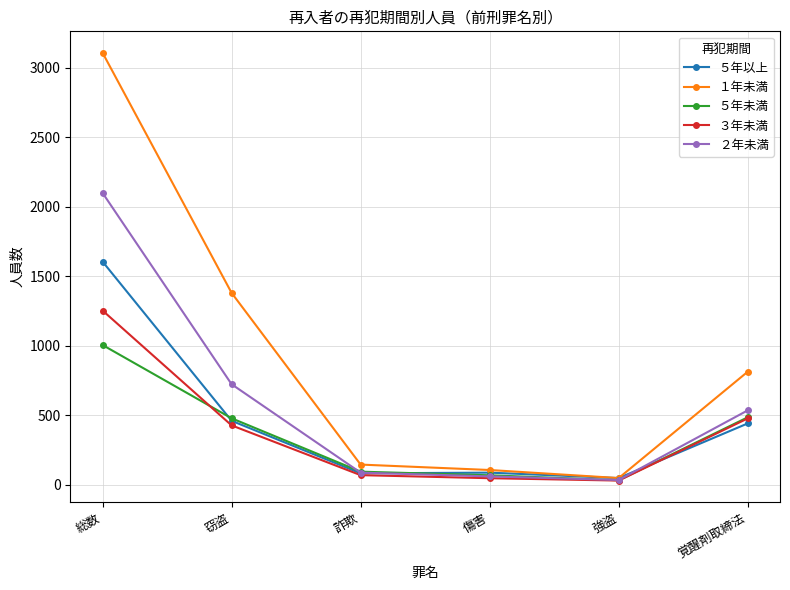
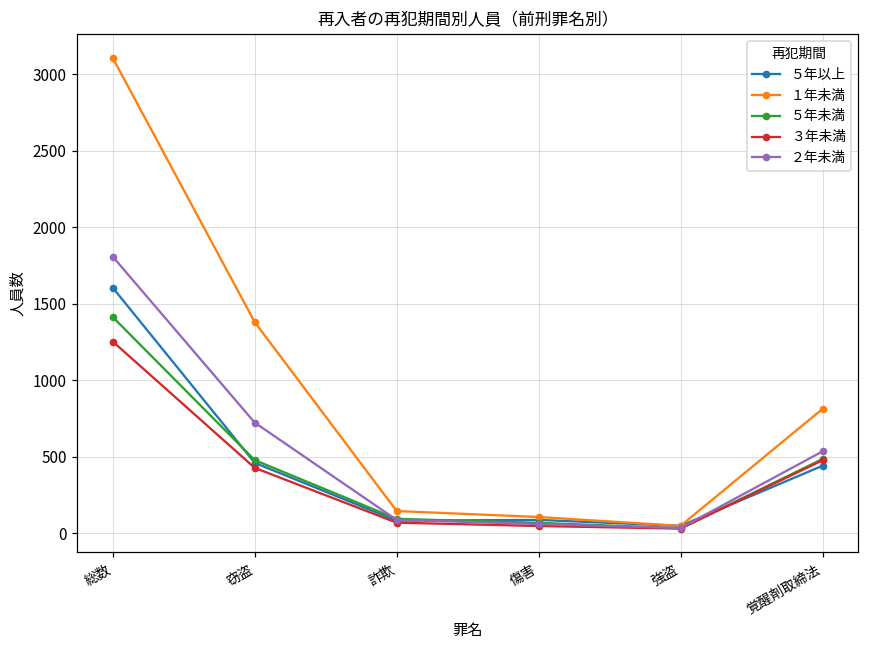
５年未満, 総数: 1010 -> 1410
２年未満, 総数: 2100 -> 1810
